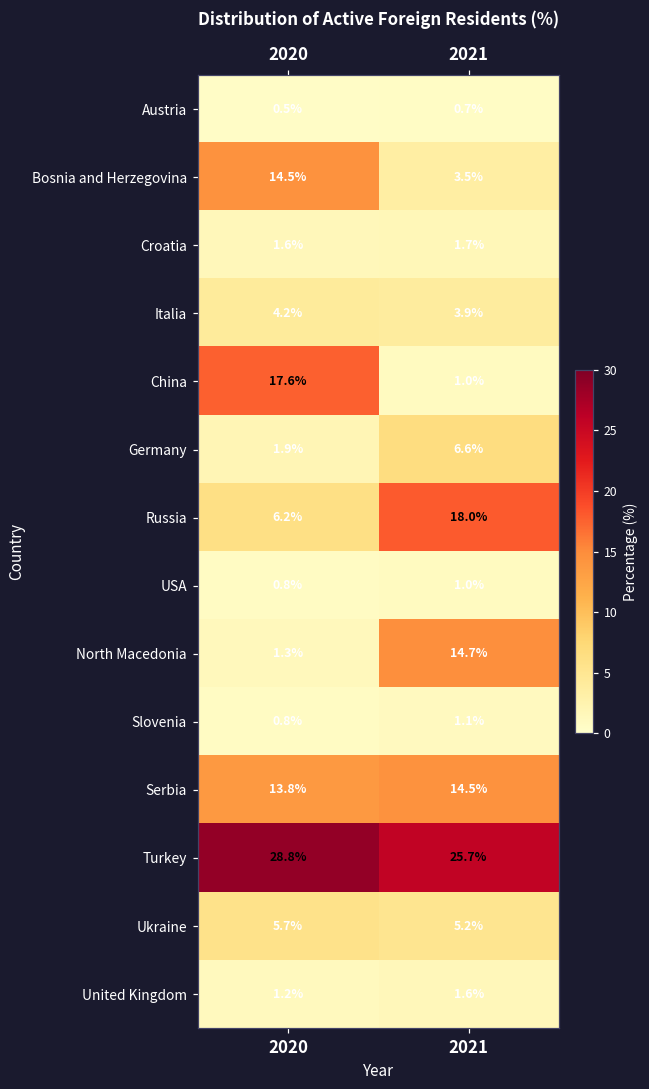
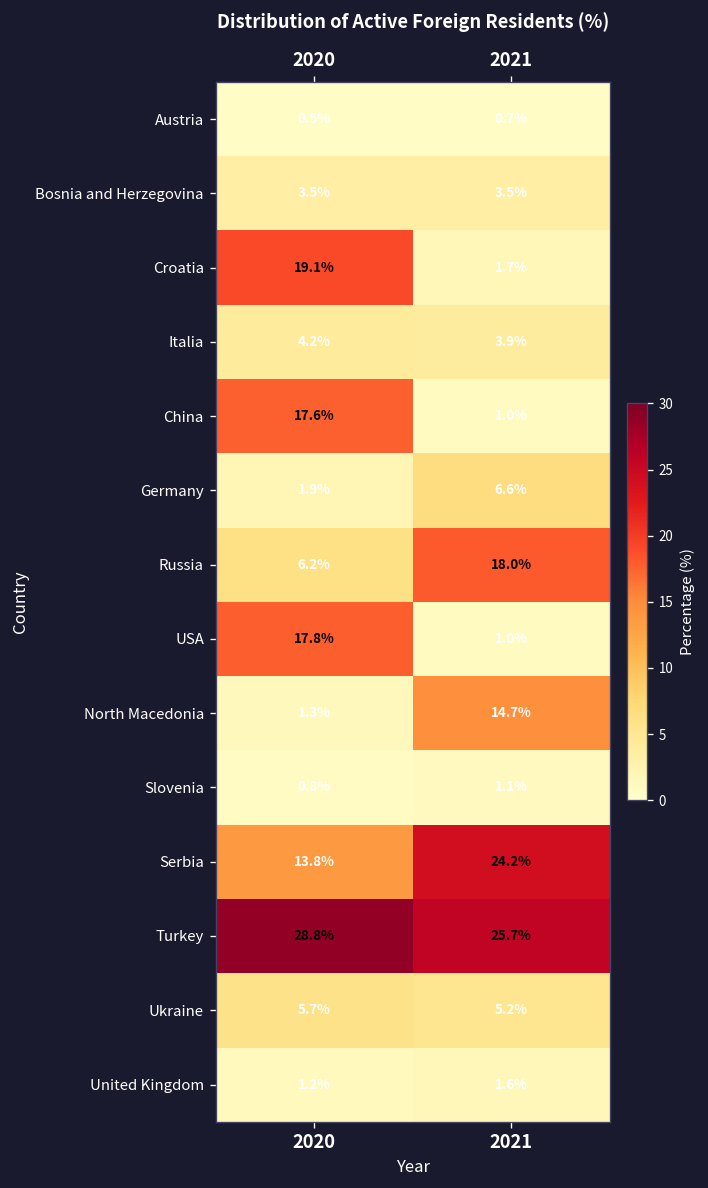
Bosnia and Herzegovina, 2020: 14.5% -> 3.5%
Croatia, 2020: 1.6% -> 19.1%
USA, 2020: 0.8% -> 17.8%
Serbia, 2021: 14.5% -> 24.2%
